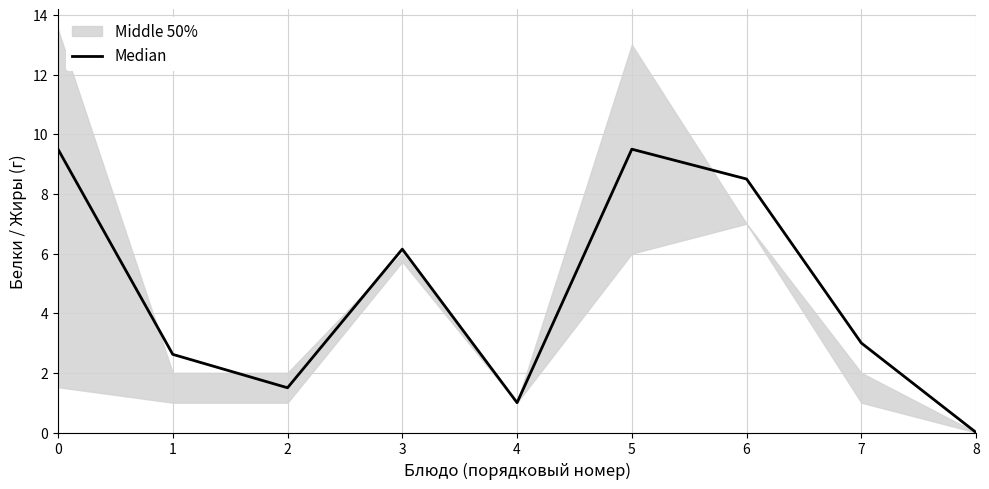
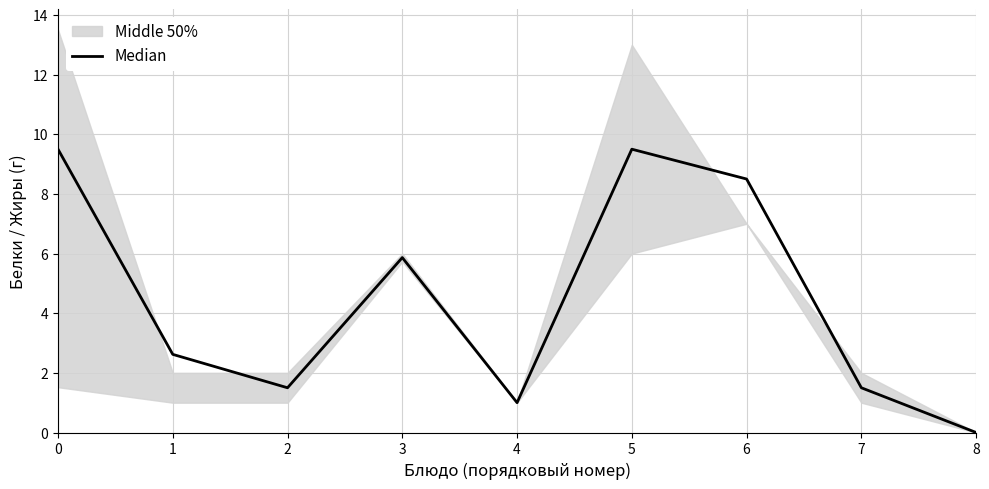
Median, 3: 6.1 -> 5.9
Median, 7: 3.0 -> 1.5
